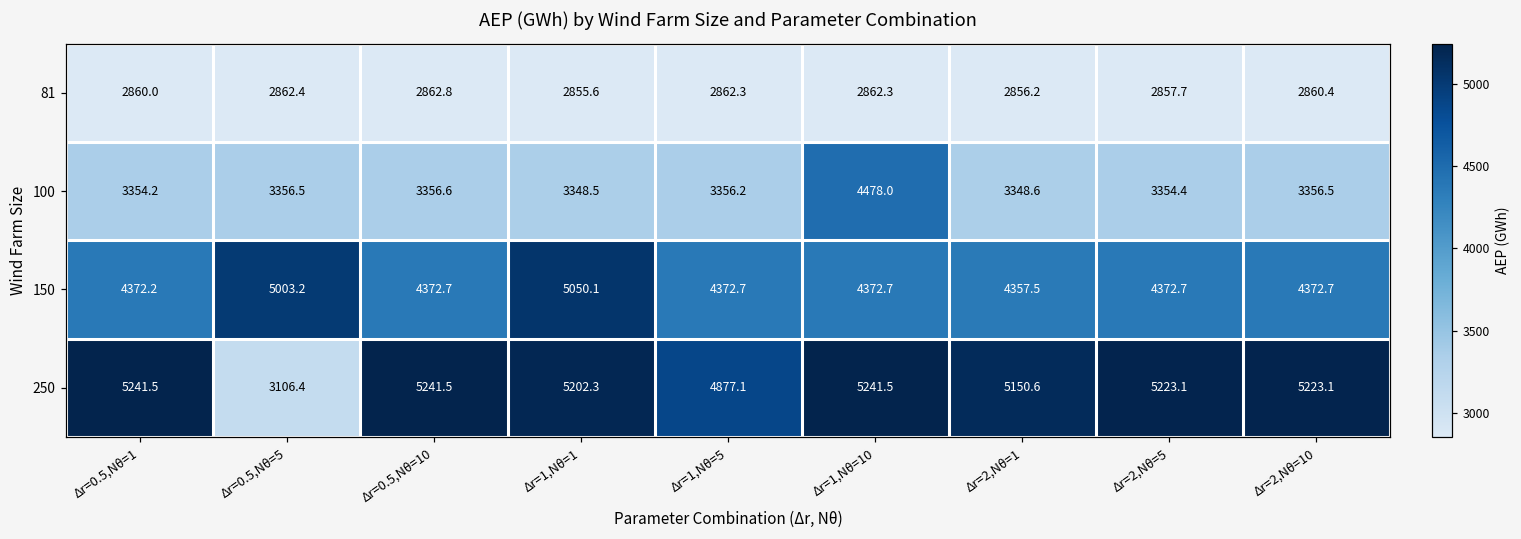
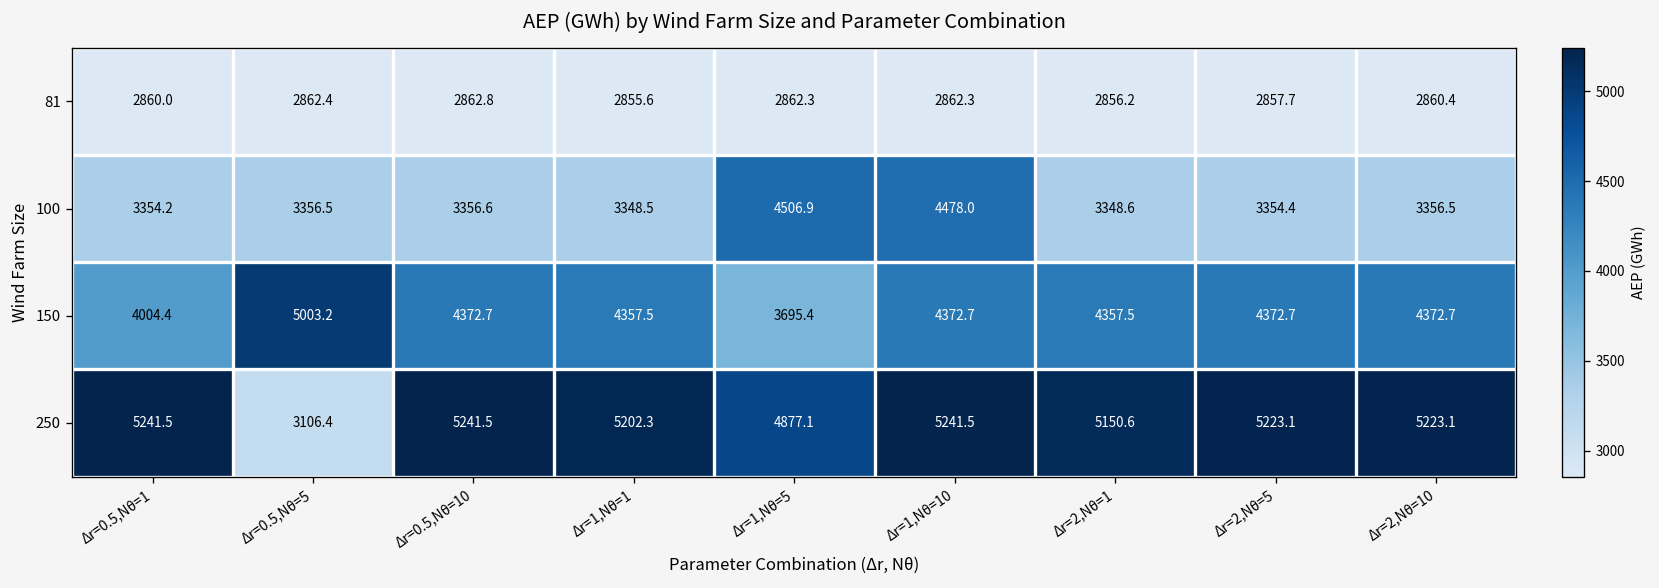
100, Δr=1,Nθ=5: 3356.2 -> 4506.9
150, Δr=0.5,Nθ=1: 4372.2 -> 4004.4
150, Δr=1,Nθ=1: 5050.1 -> 4357.5
150, Δr=1,Nθ=5: 4372.7 -> 3695.4
